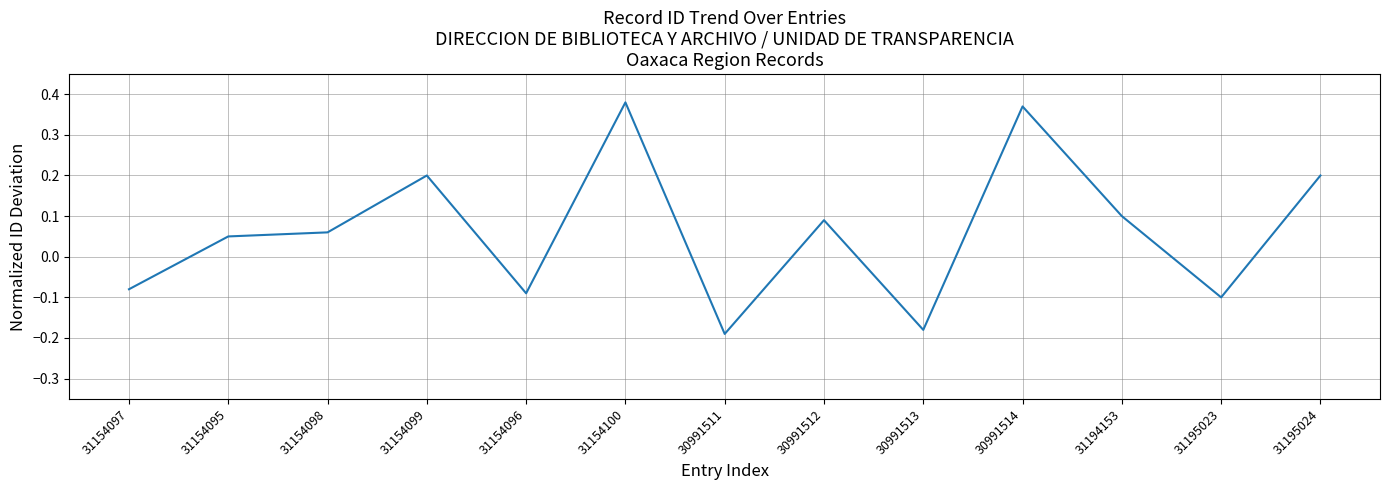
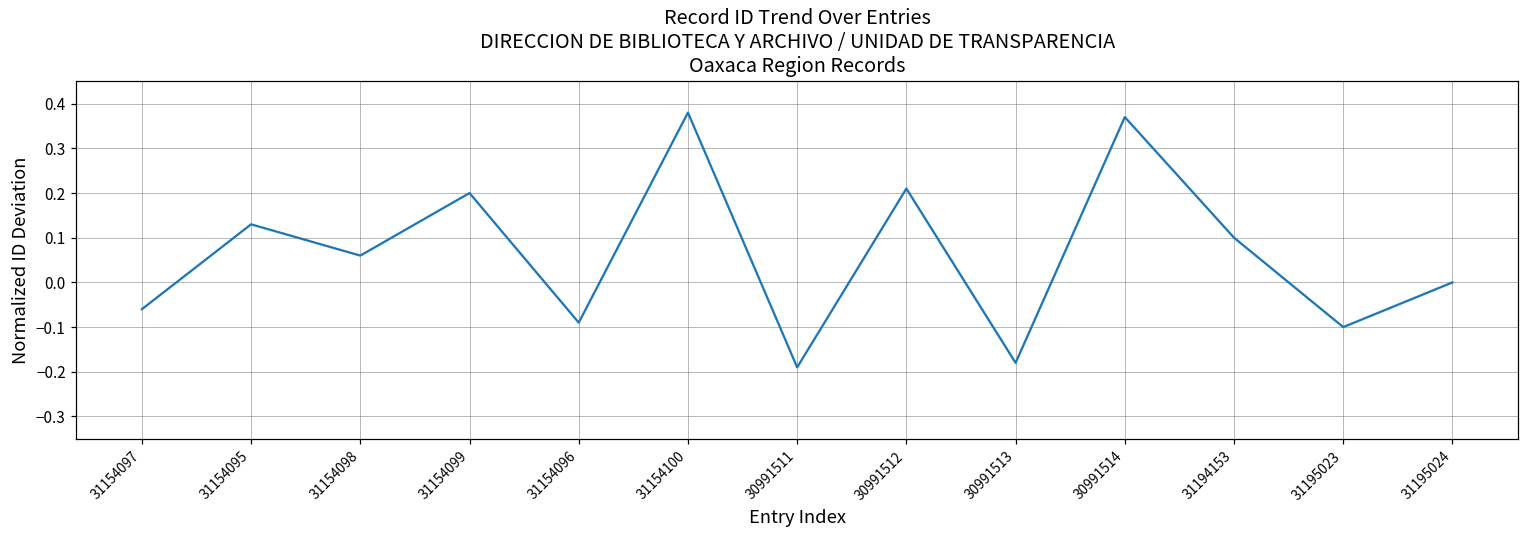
31154097: -0.08 -> -0.06
31154095: 0.05 -> 0.13
30991512: 0.09 -> 0.21
31195024: 0.2 -> 0.0
